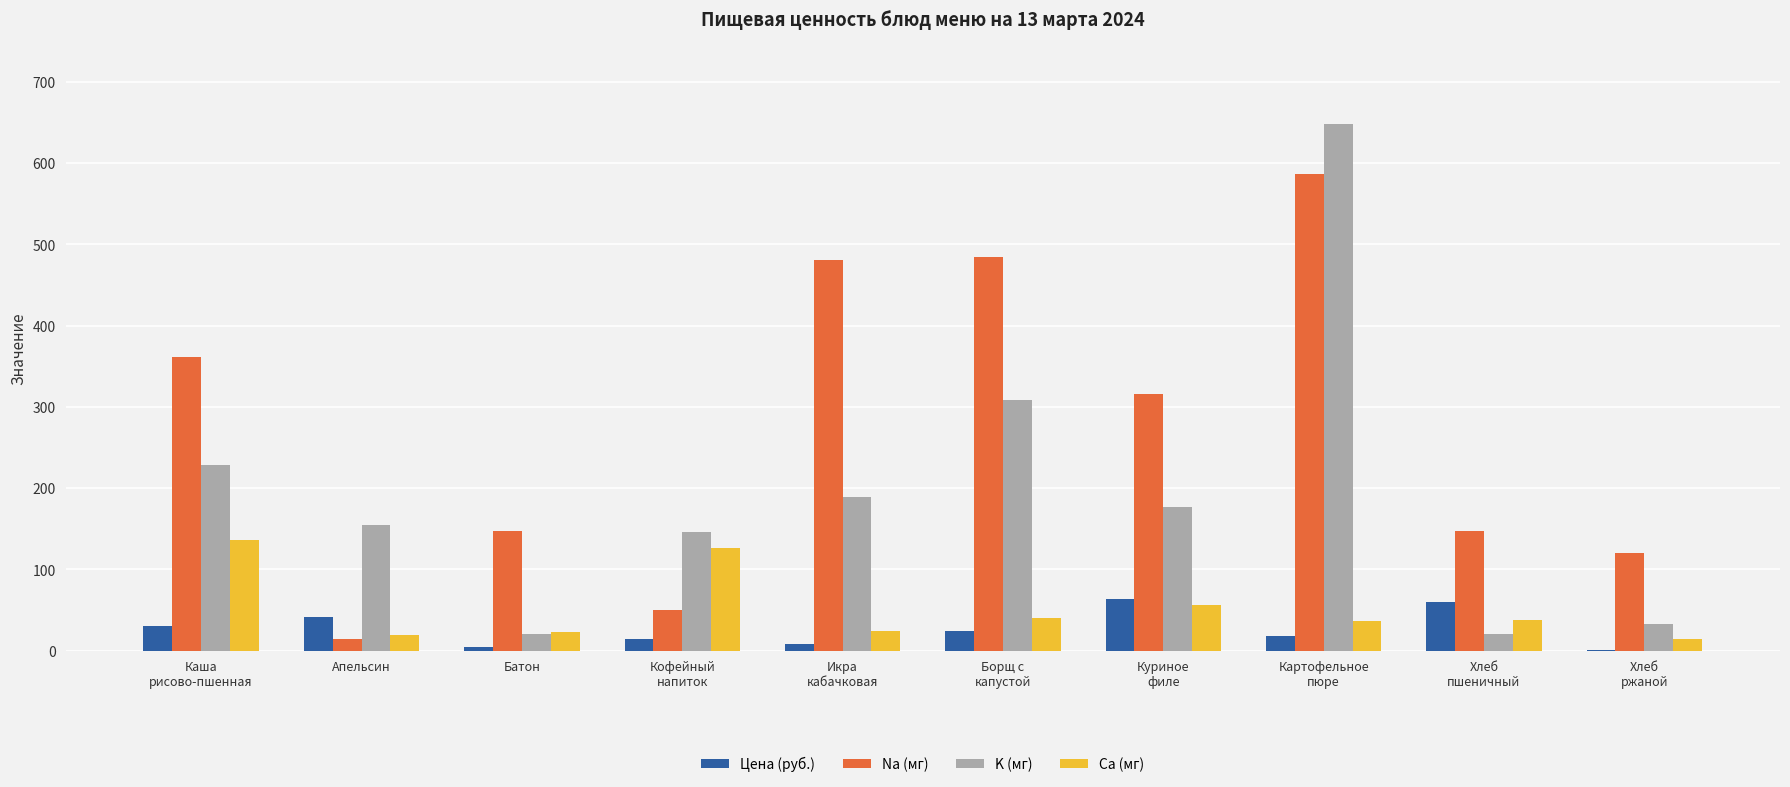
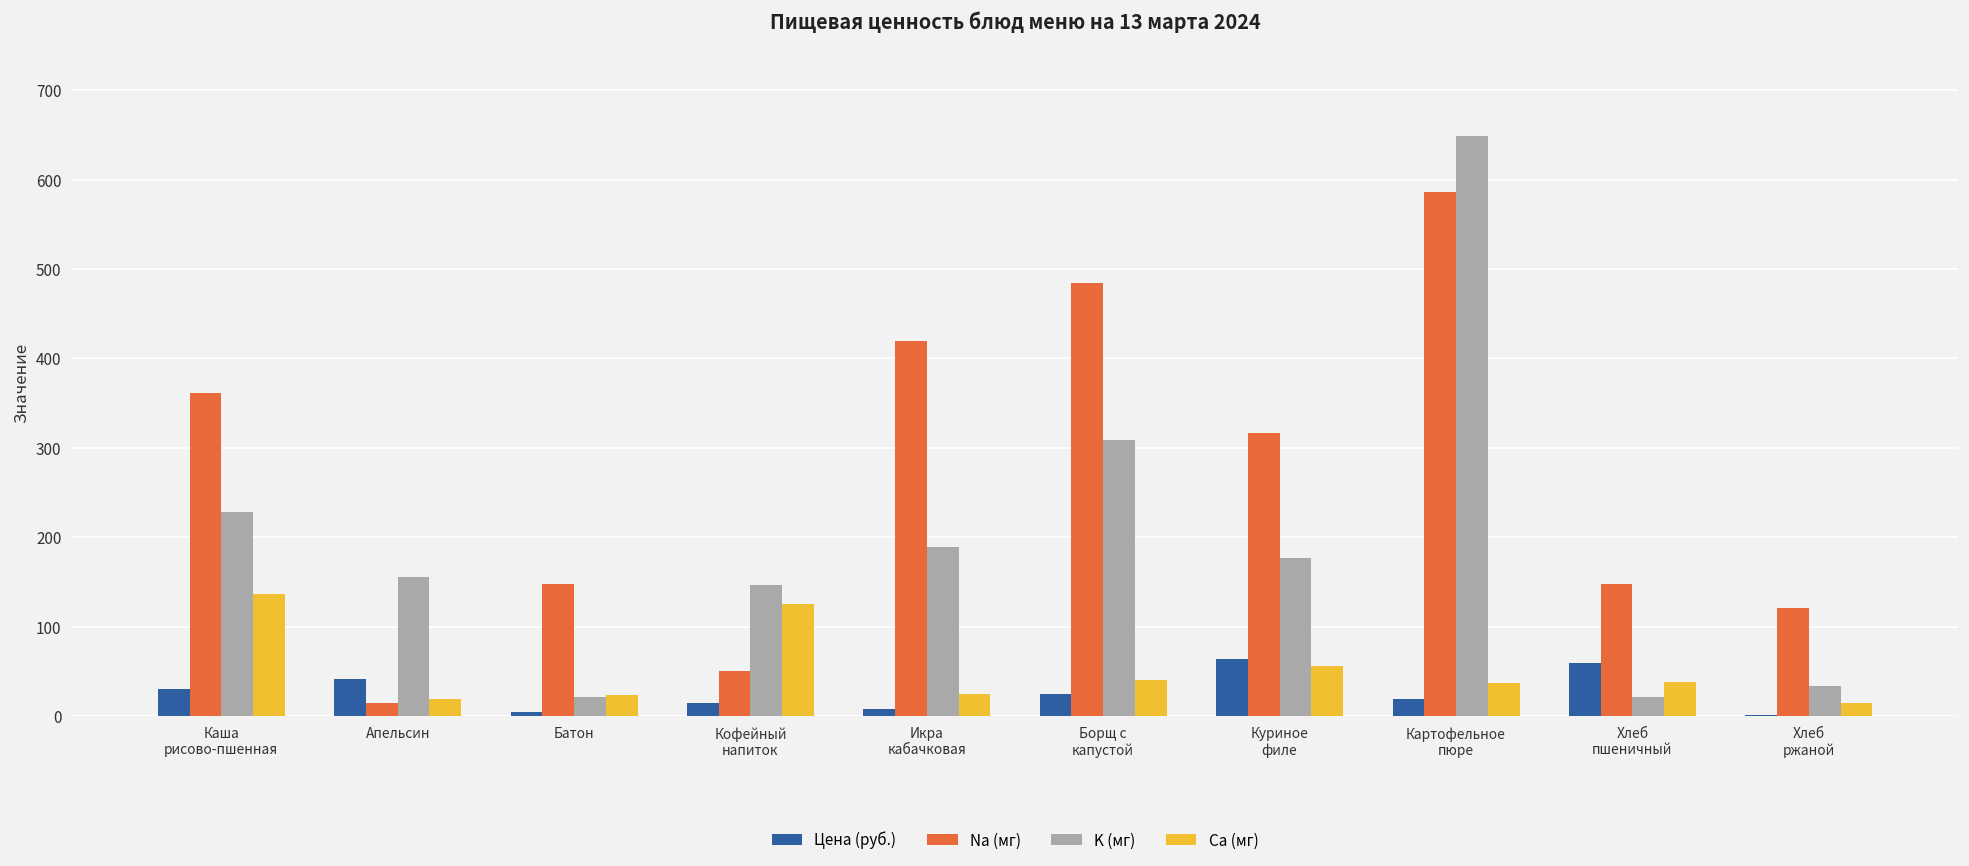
Na (мг), Икра кабачковая: 480 -> 420
